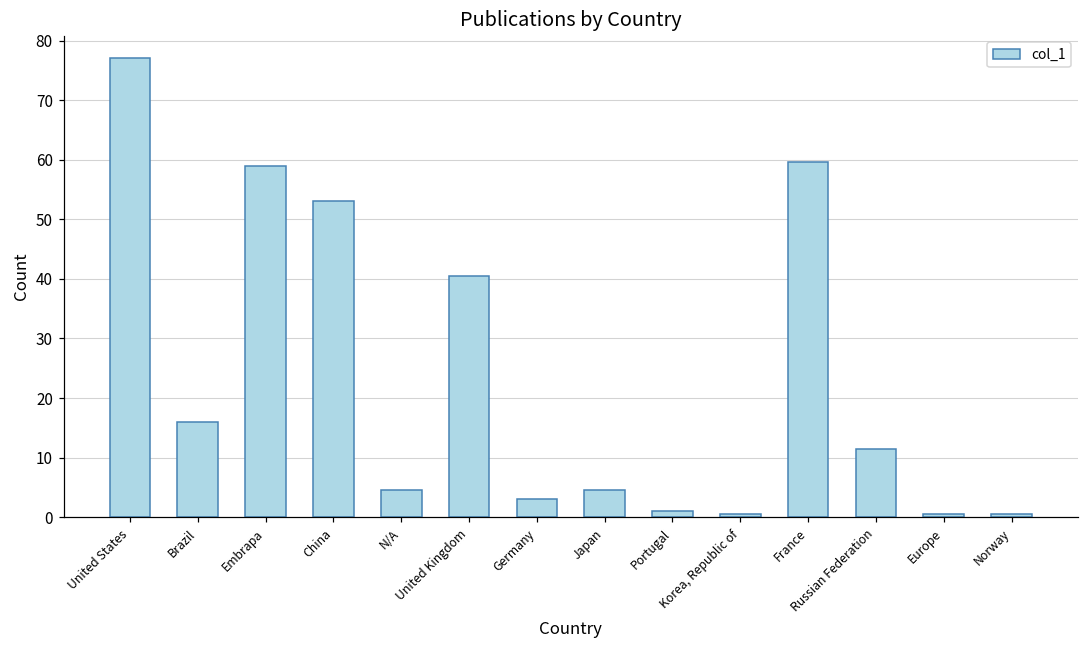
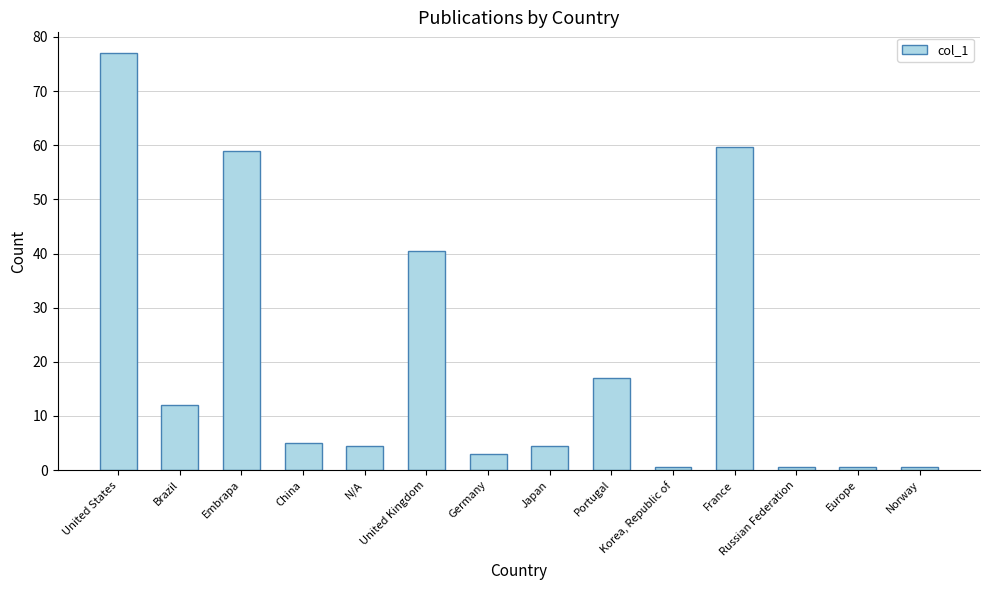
Brazil: 16 -> 12
China: 53 -> 5
Portugal: 1 -> 17
Russian Federation: 11 -> 1
